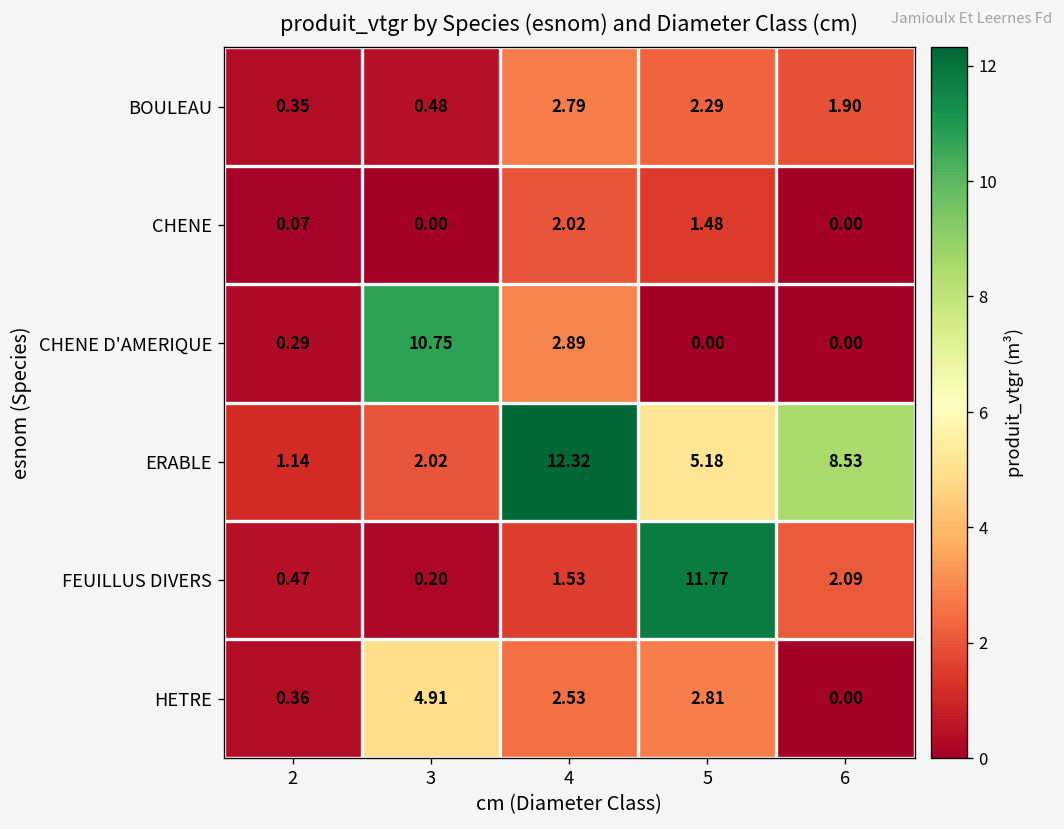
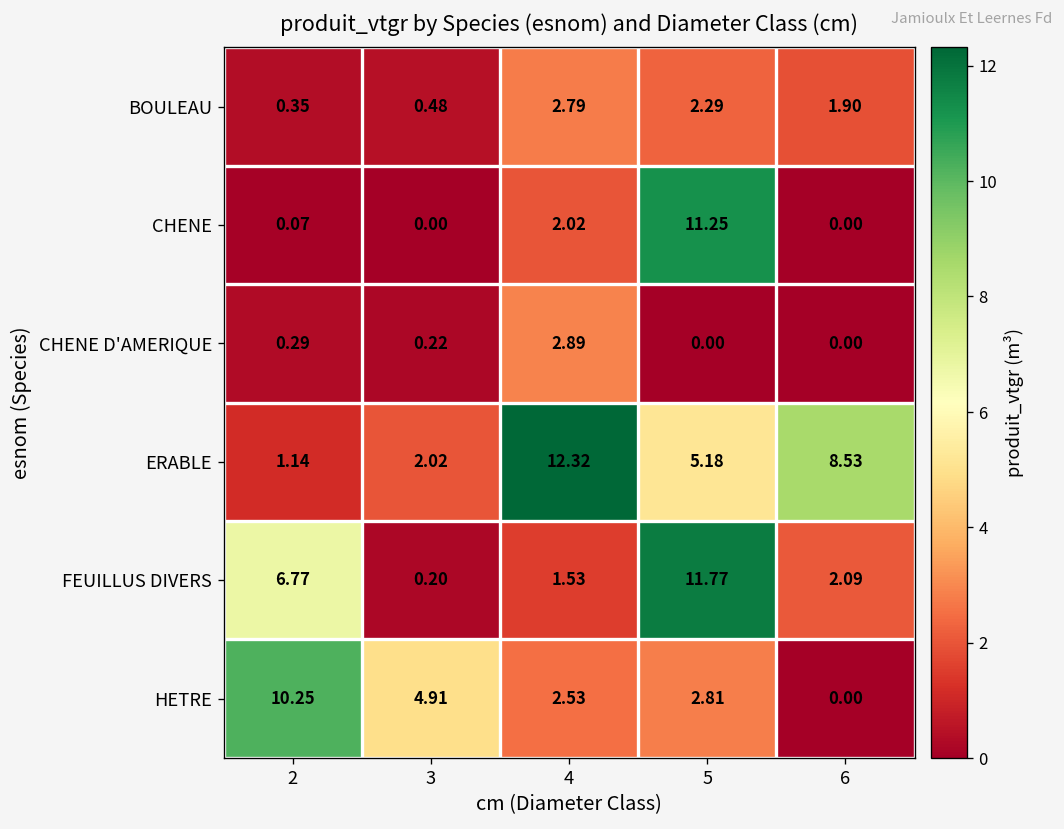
CHENE, 5: 1.48 -> 11.25
CHENE D'AMERIQUE, 3: 10.75 -> 0.22
FEUILLUS DIVERS, 2: 0.47 -> 6.77
HETRE, 2: 0.36 -> 10.25
